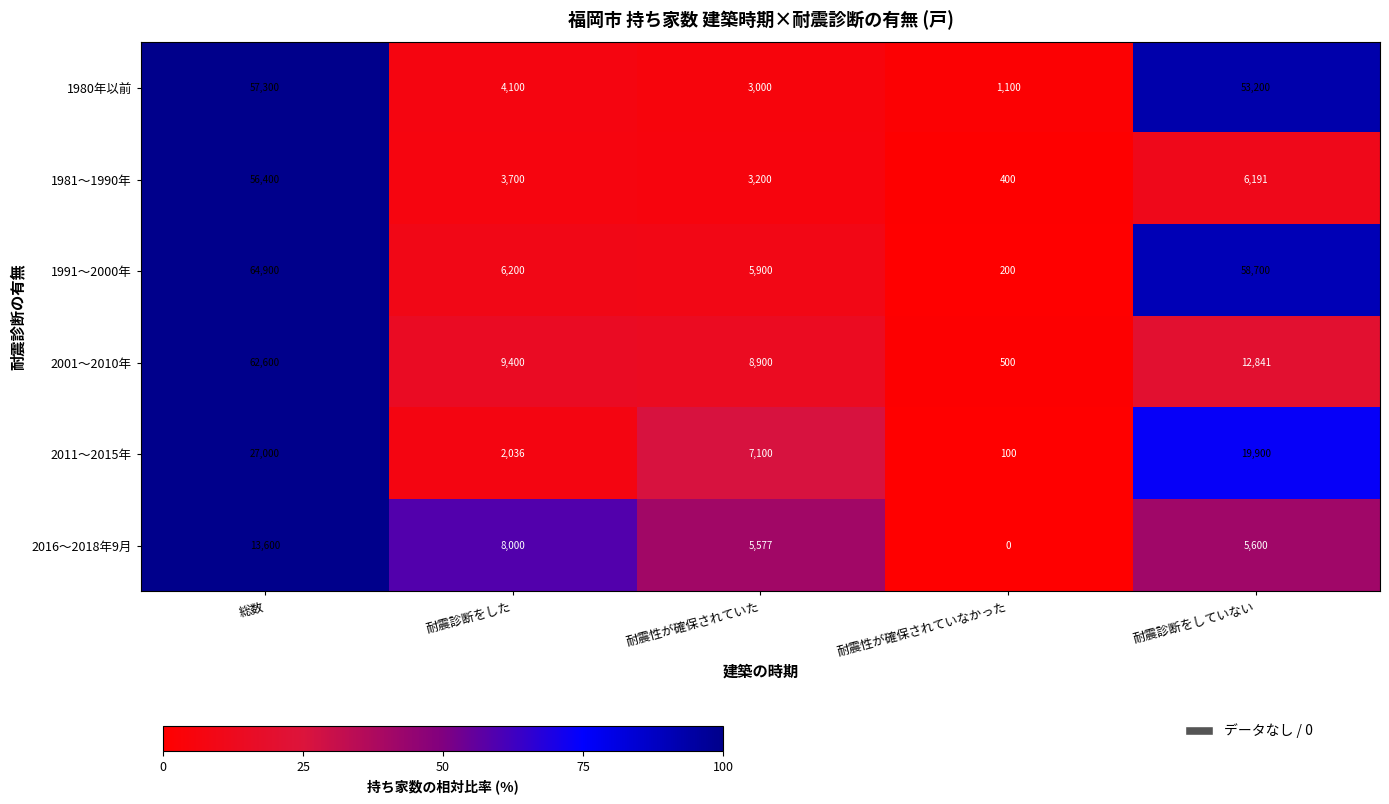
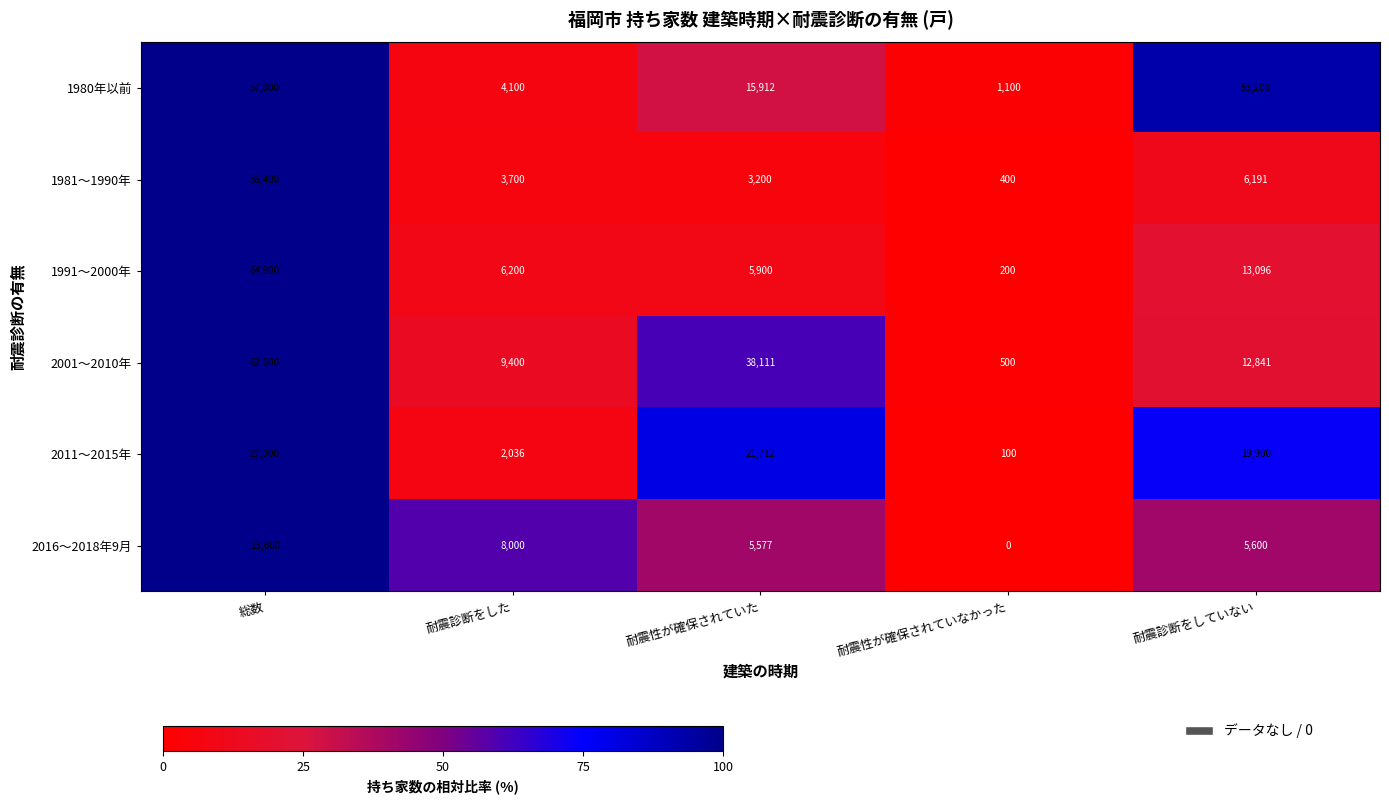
1980年以前, 耐震性が確保されていた: 3,000 -> 15,912
1991～2000年, 耐震診断をしていない: 58,700 -> 13,096
2001～2010年, 耐震性が確保されていた: 8,900 -> 38,111
2011～2015年, 耐震性が確保されていた: 7,100 -> 21,712
